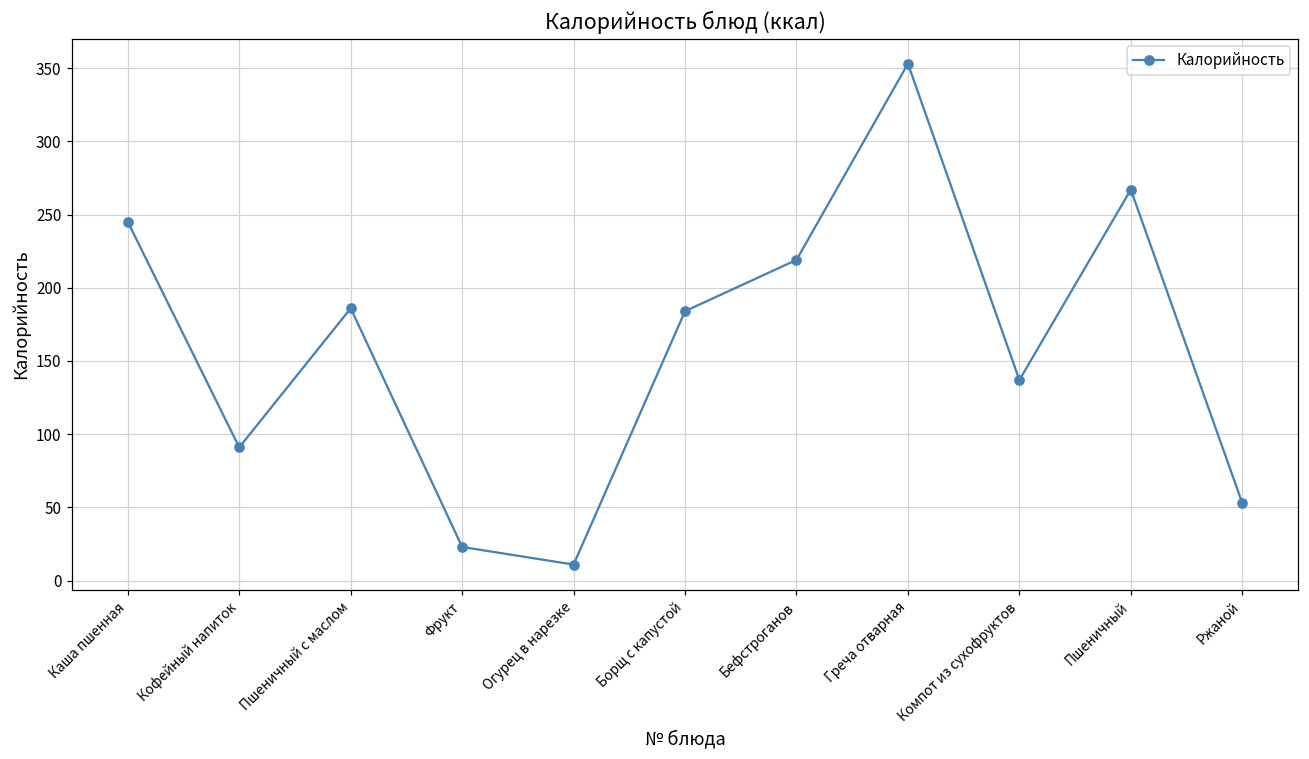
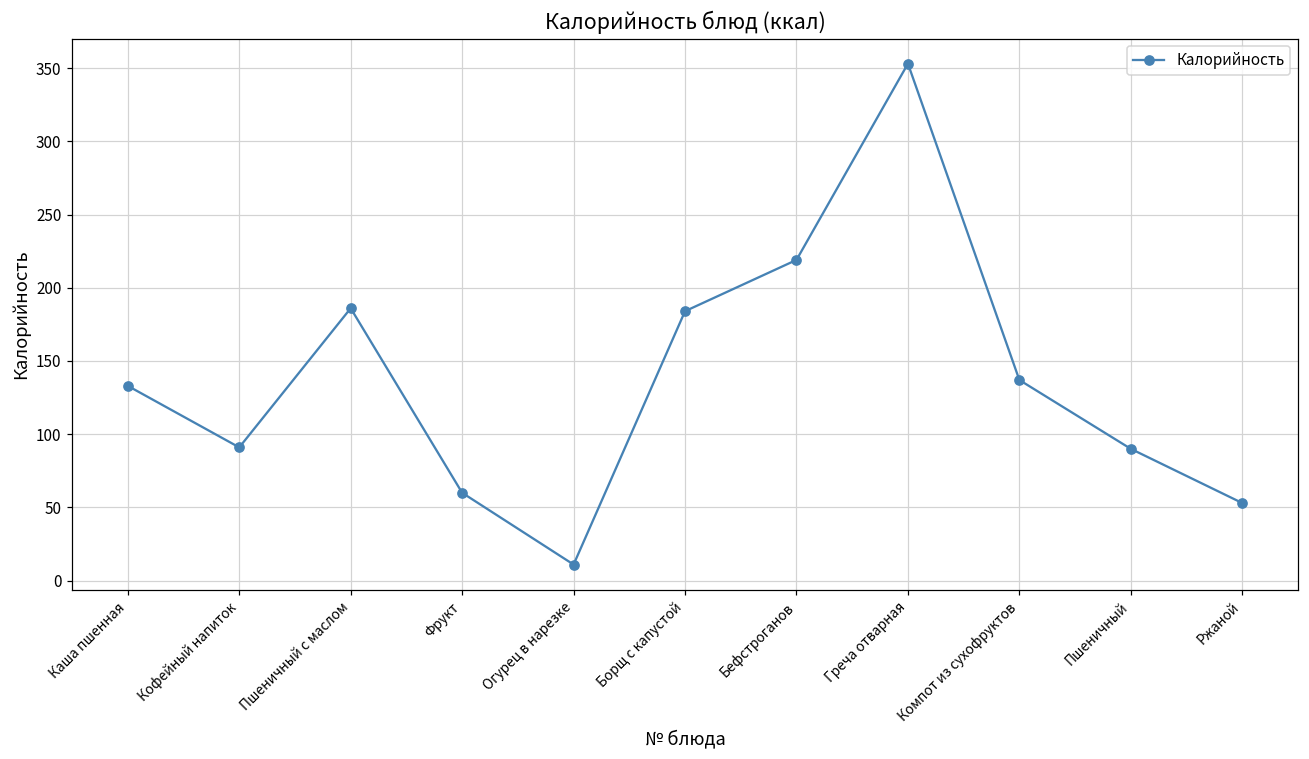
Каша пшенная: 245 -> 133
Фрукт: 23 -> 60
Пшеничный: 267 -> 90
